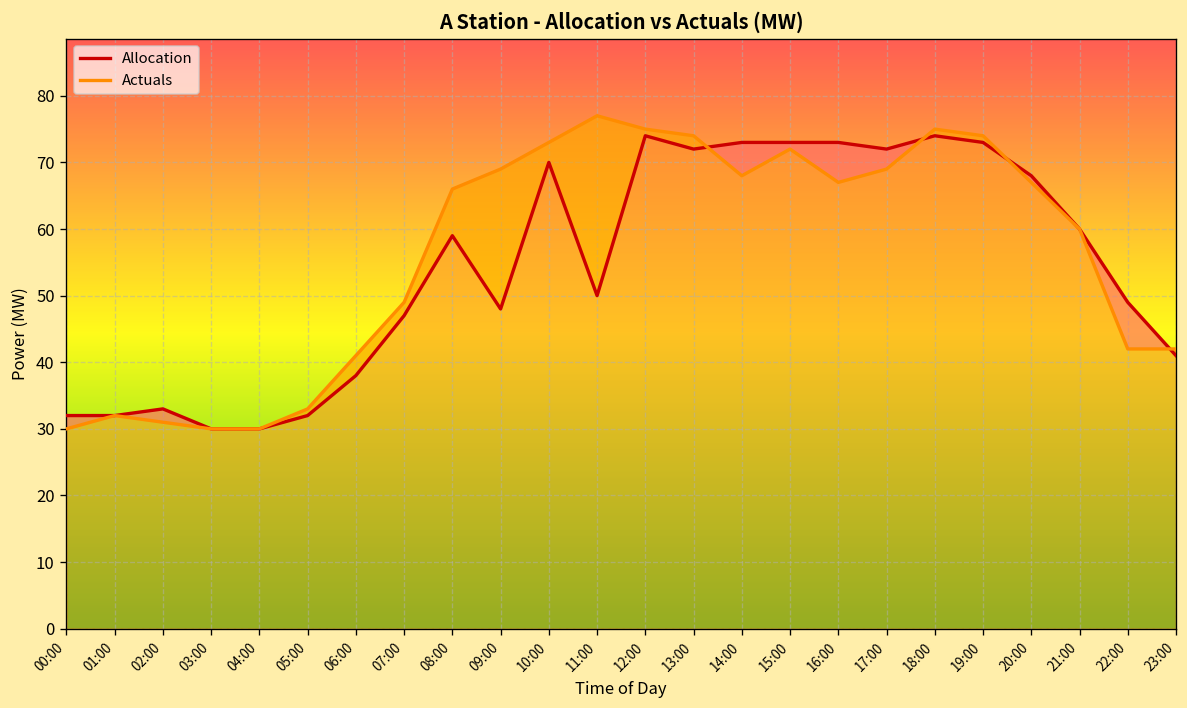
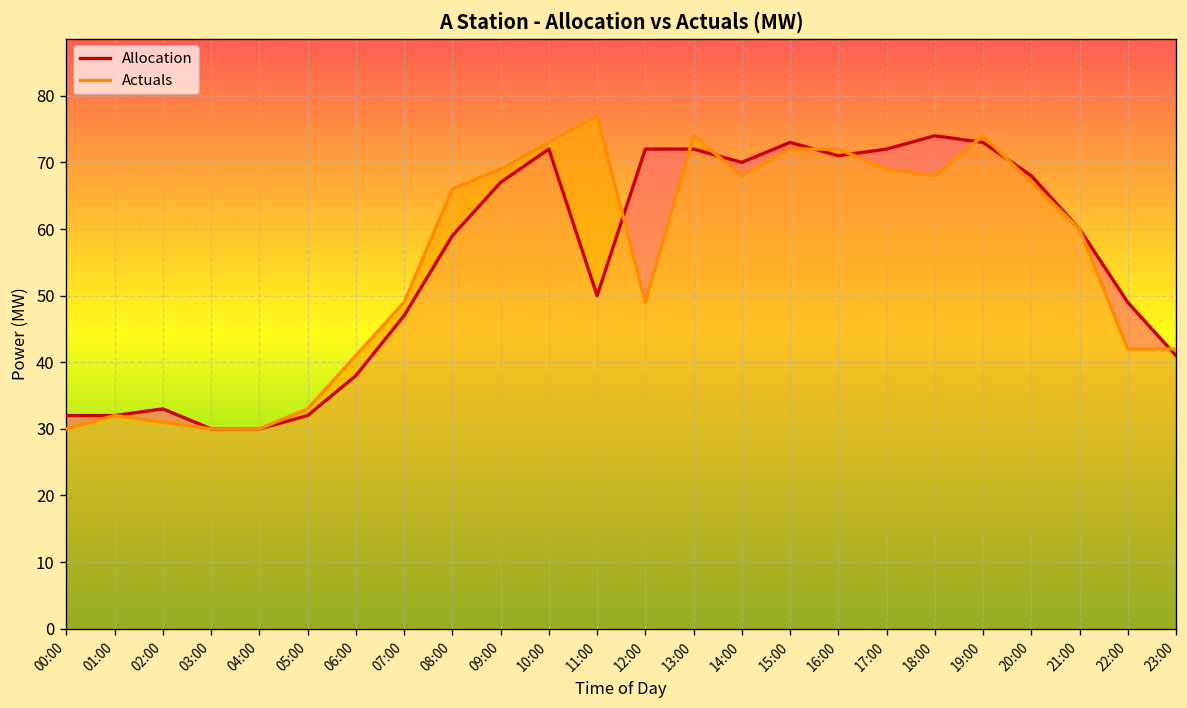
Allocation, 09:00: 48 -> 67
Allocation, 10:00: 70 -> 72
Allocation, 12:00: 74 -> 72
Actuals, 12:00: 75 -> 49
Allocation, 14:00: 73 -> 70
Allocation, 16:00: 73 -> 71
Actuals, 16:00: 67 -> 72
Actuals, 18:00: 75 -> 68
